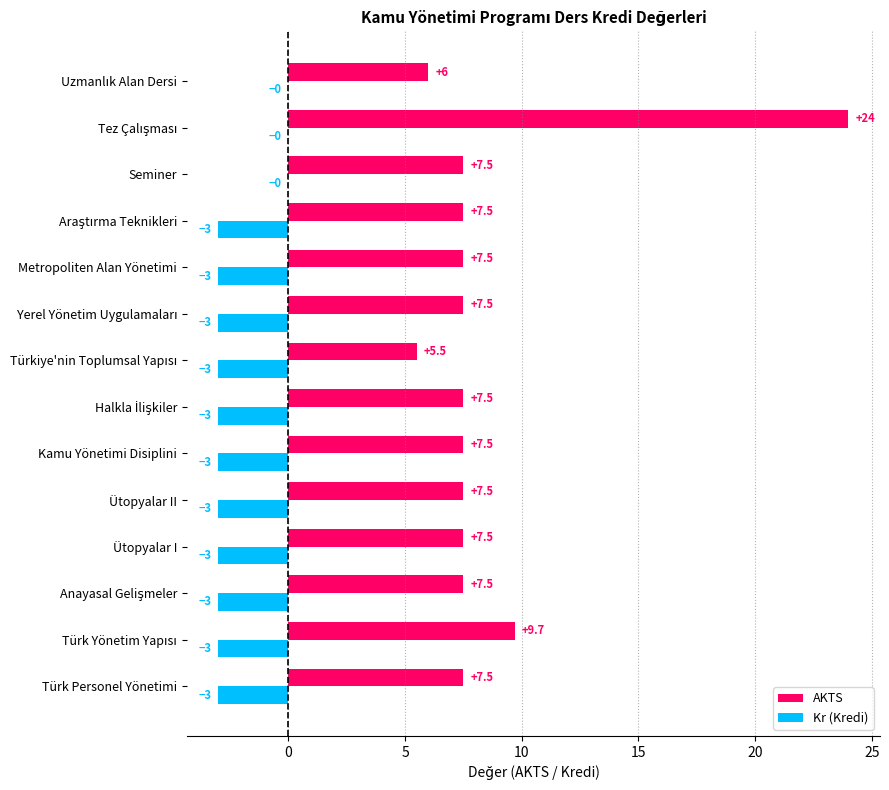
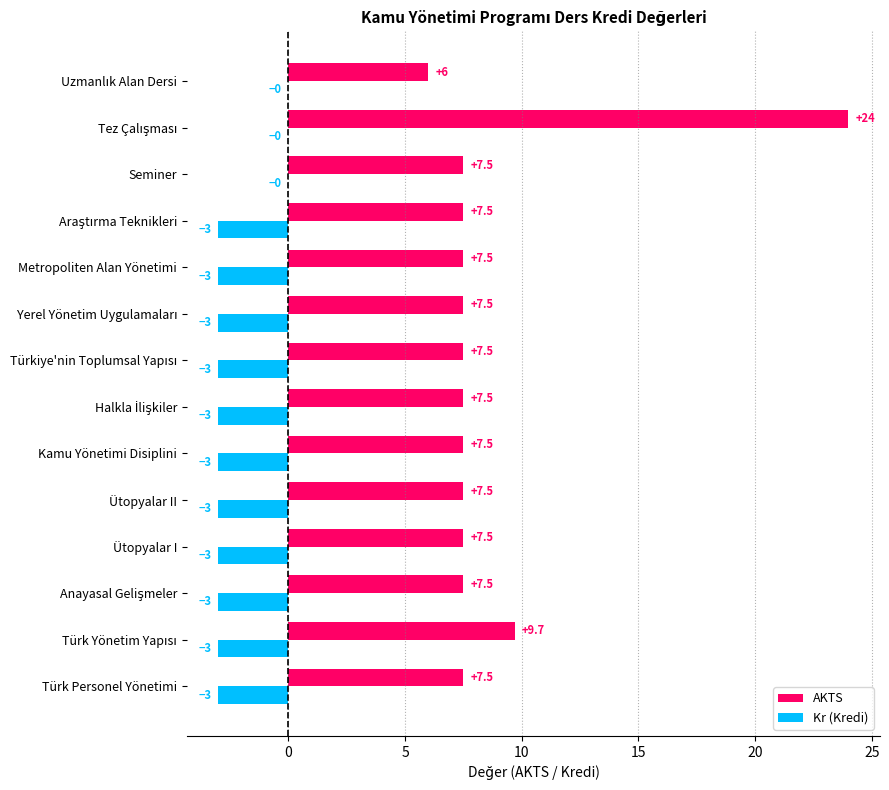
AKTS, Türkiye'nin Toplumsal Yapısı: +5.5 -> +7.5
